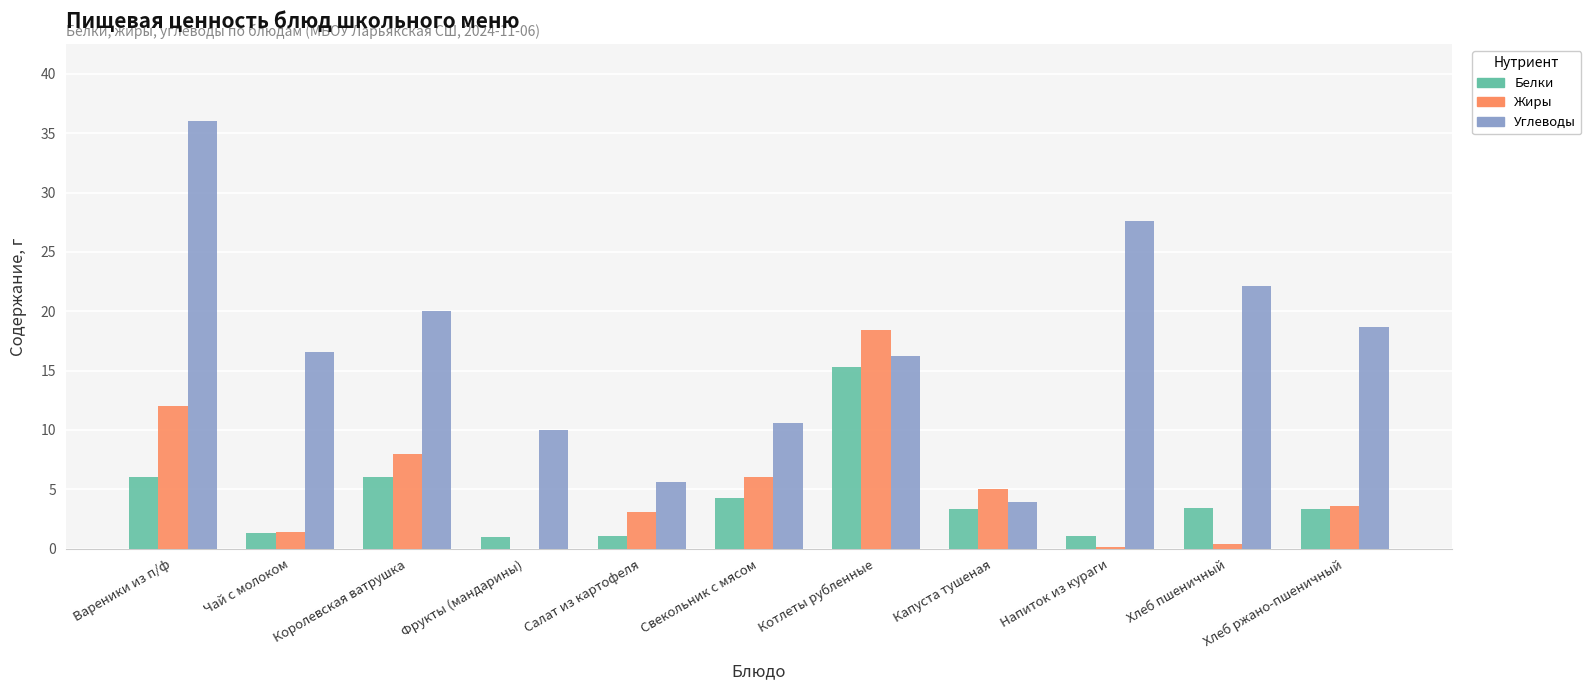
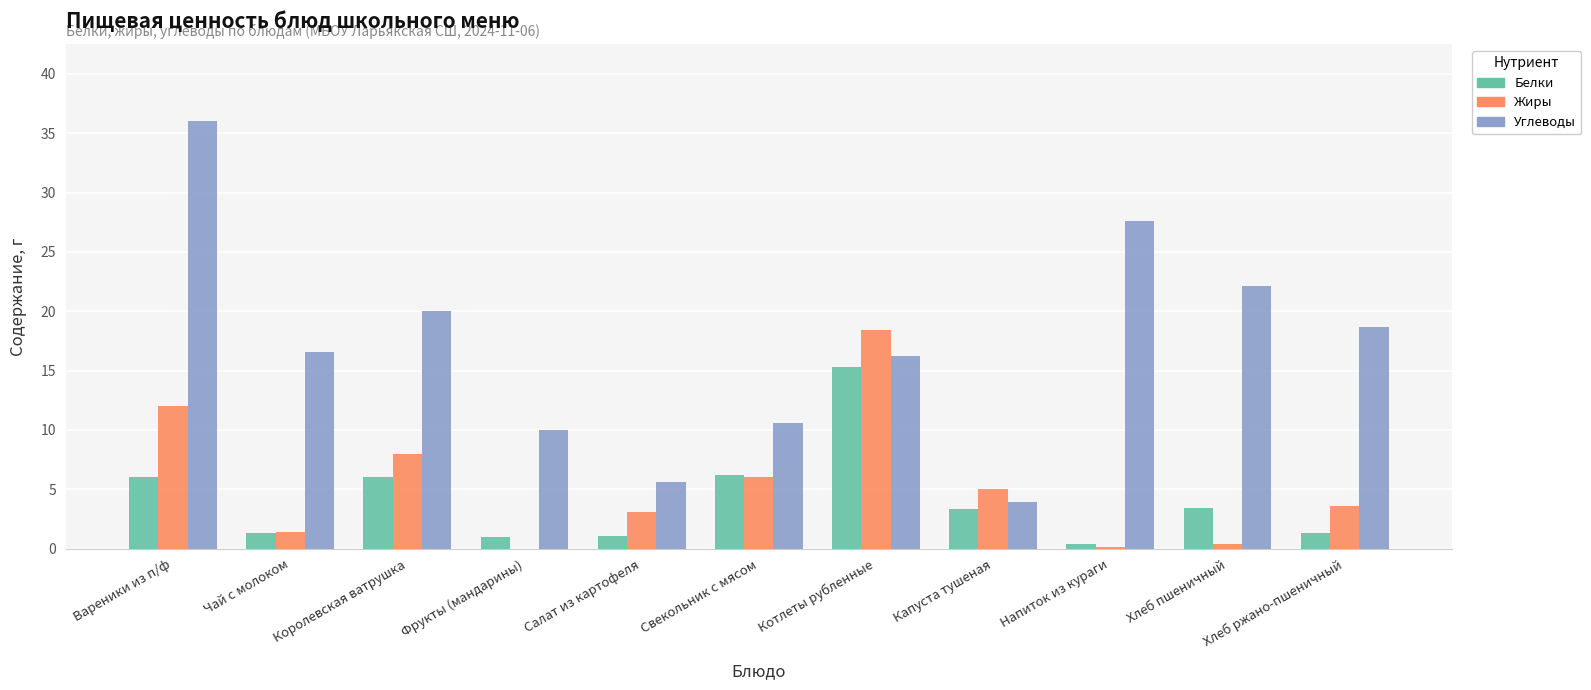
Белки, Свекольник с мясом: 4.3 -> 6.2
Белки, Напиток из кураги: 1.1 -> 0.4
Белки, Хлеб ржано-пшеничный: 3.3 -> 1.3
